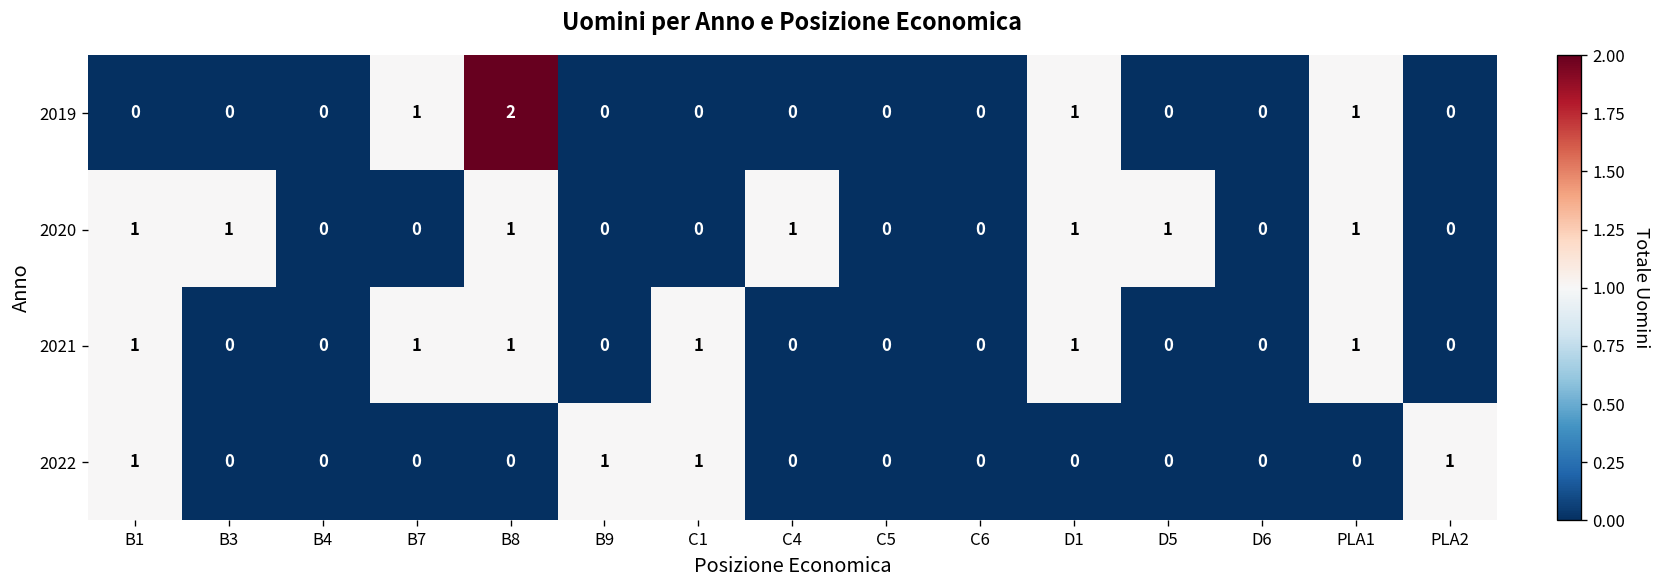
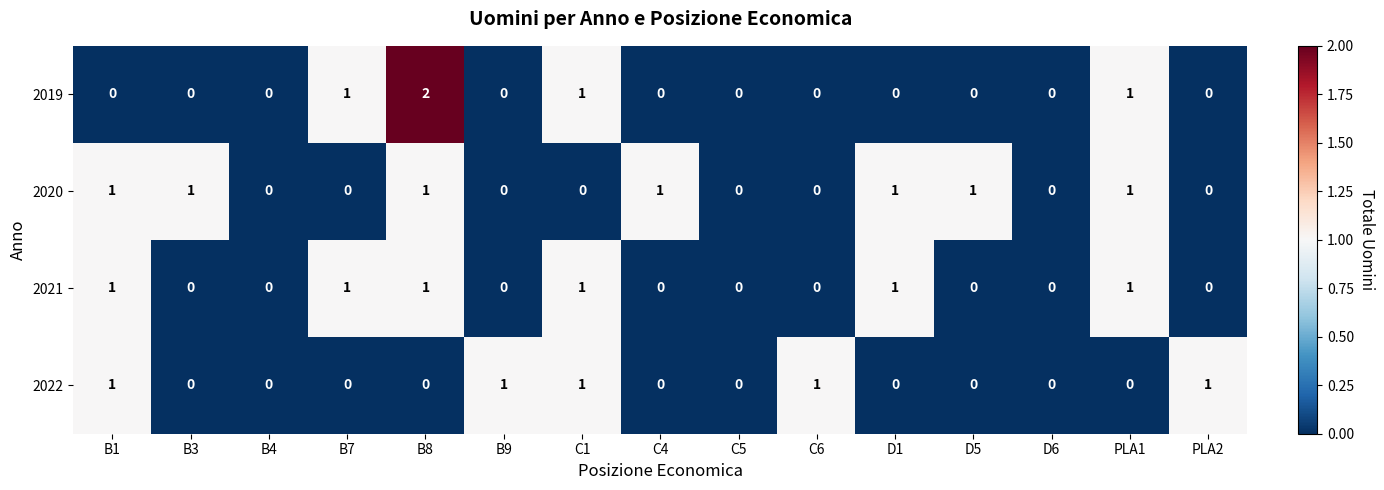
2019, C1: 0 -> 1
2019, D1: 1 -> 0
2022, C6: 0 -> 1
